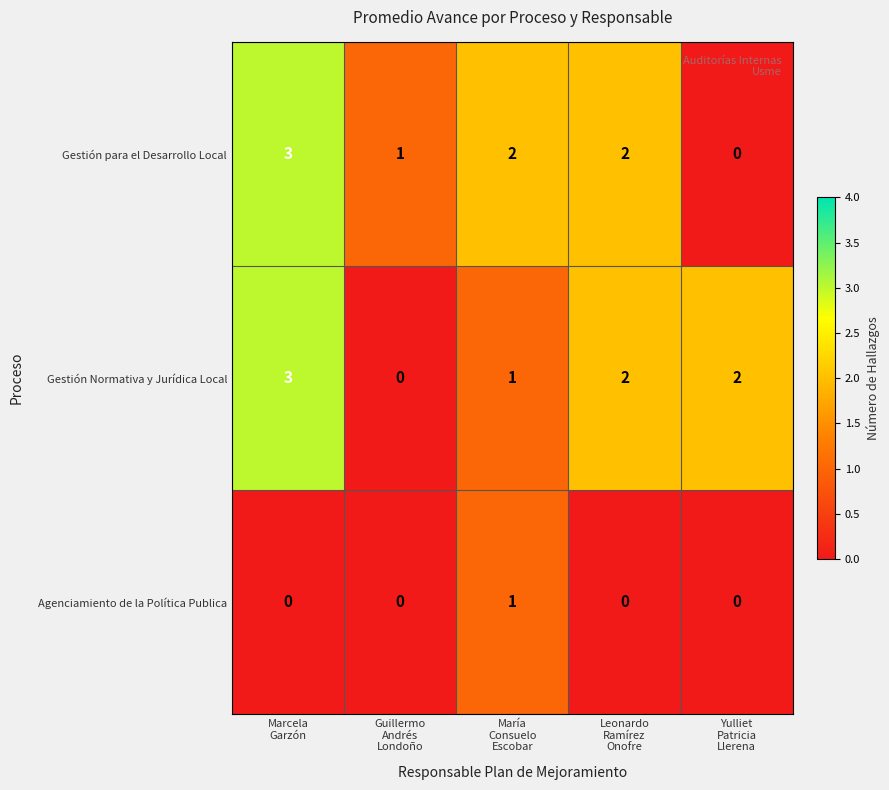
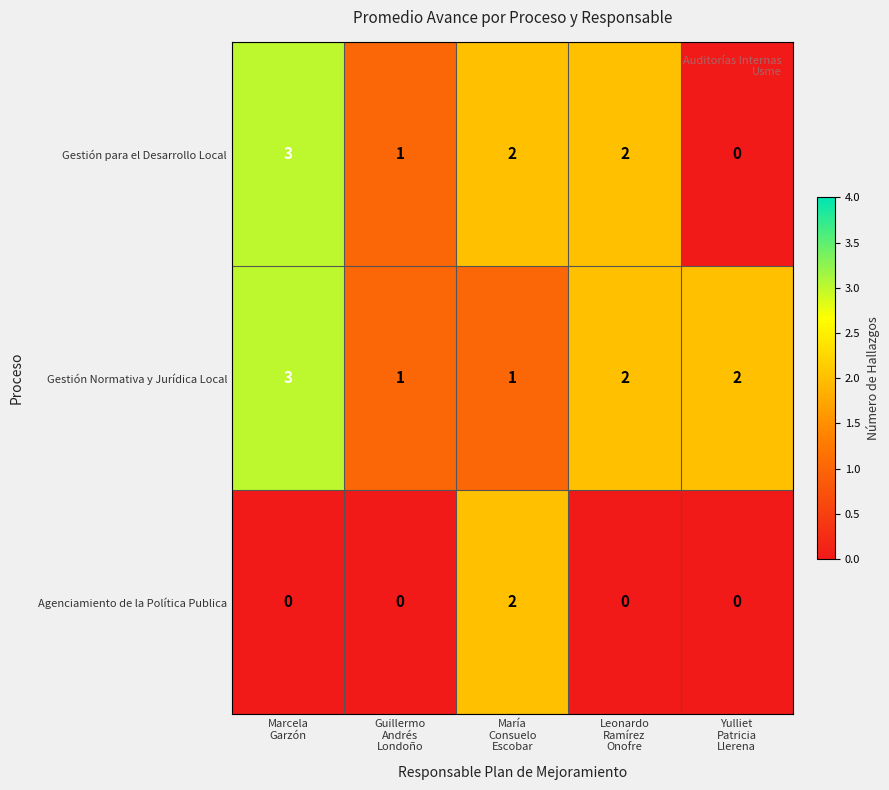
Gestión Normativa y Jurídica Local, Guillermo Andrés Londoño: 0 -> 1
Agenciamiento de la Política Publica, María Consuelo Escobar: 1 -> 2
